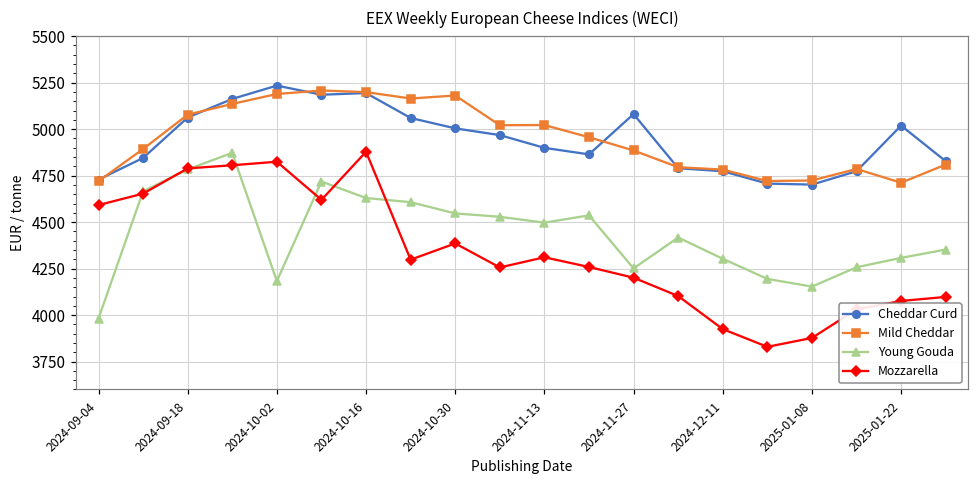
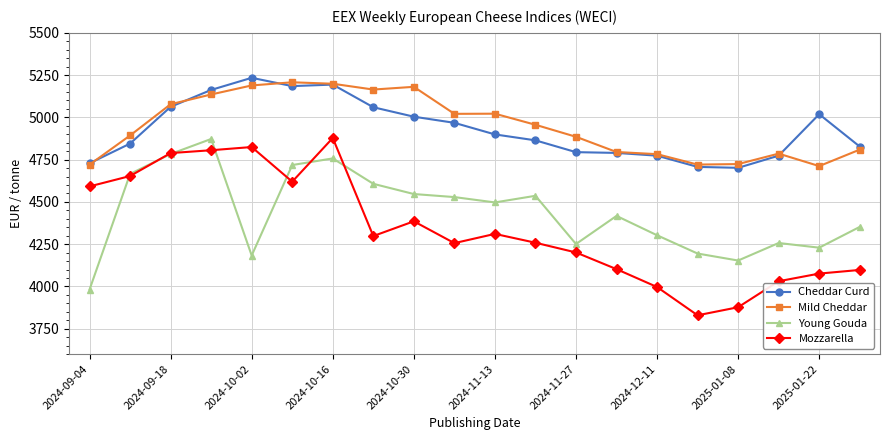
Young Gouda, 2024-10-16: 4630 -> 4760
Cheddar Curd, 2024-11-27: 5080 -> 4790
Mozzarella, 2024-12-11: 3920 -> 4000
Young Gouda, 2025-01-22: 4310 -> 4230
